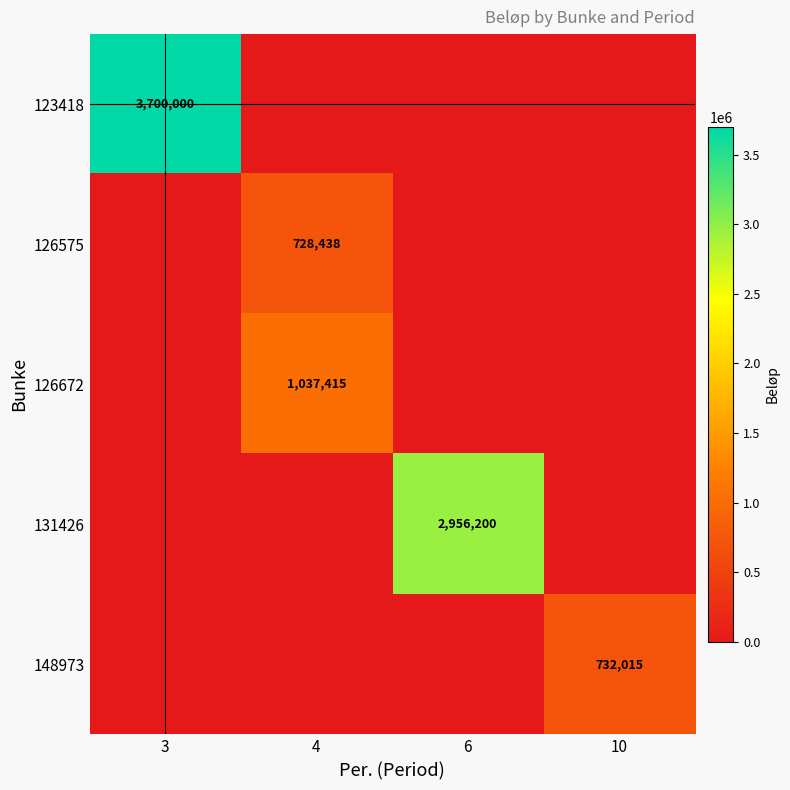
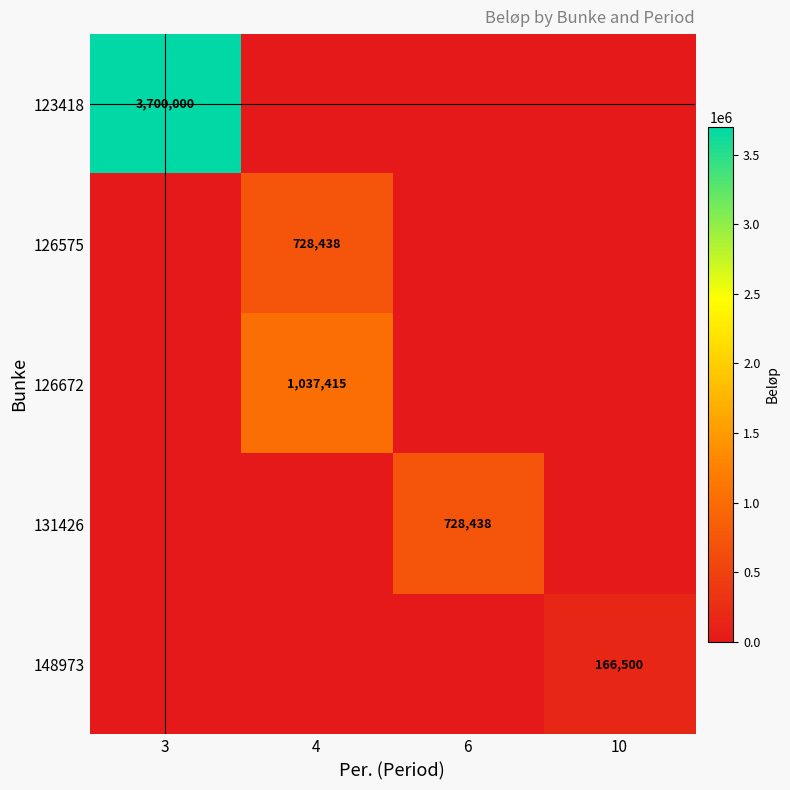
131426, 6: 2,956,200 -> 728,438
148973, 10: 732,015 -> 166,500
